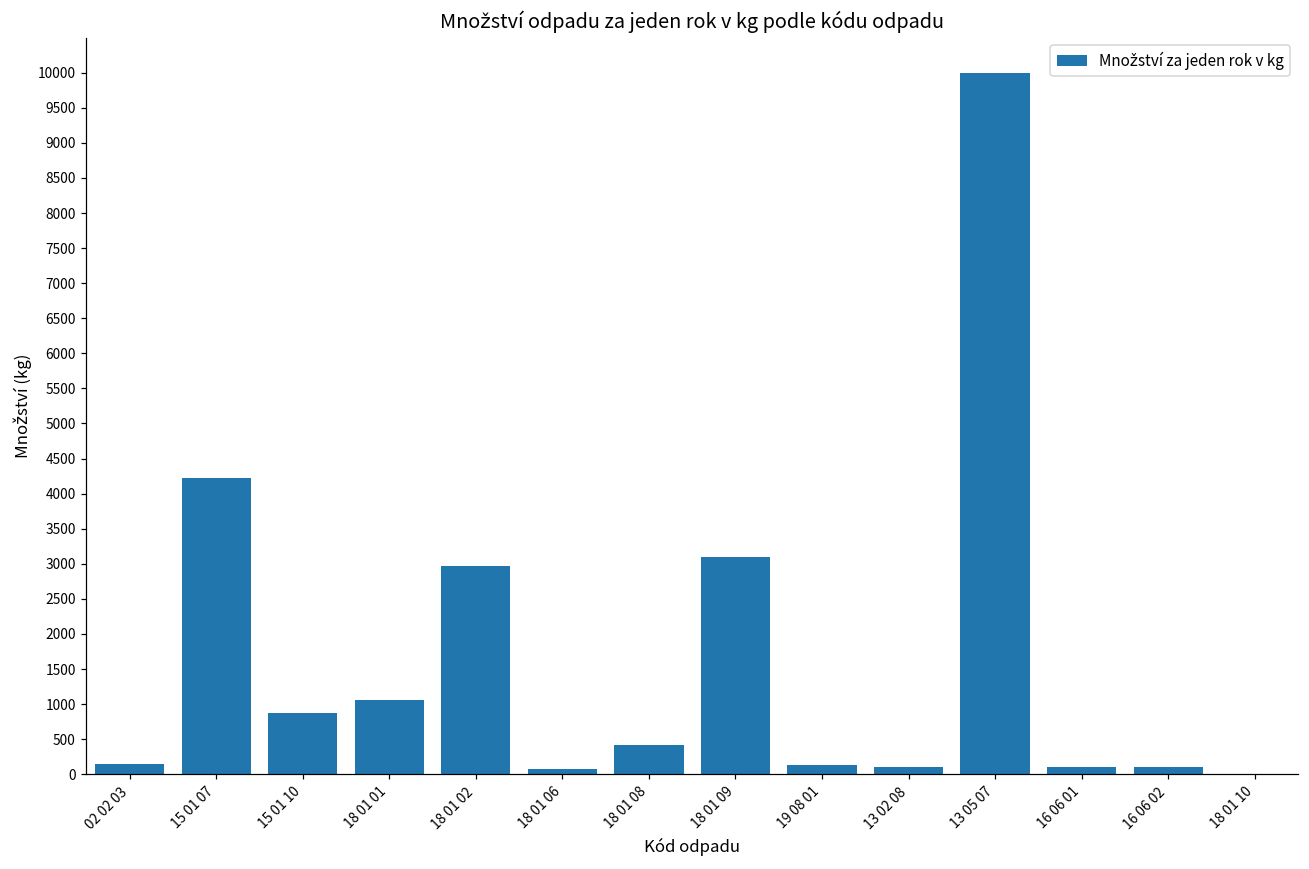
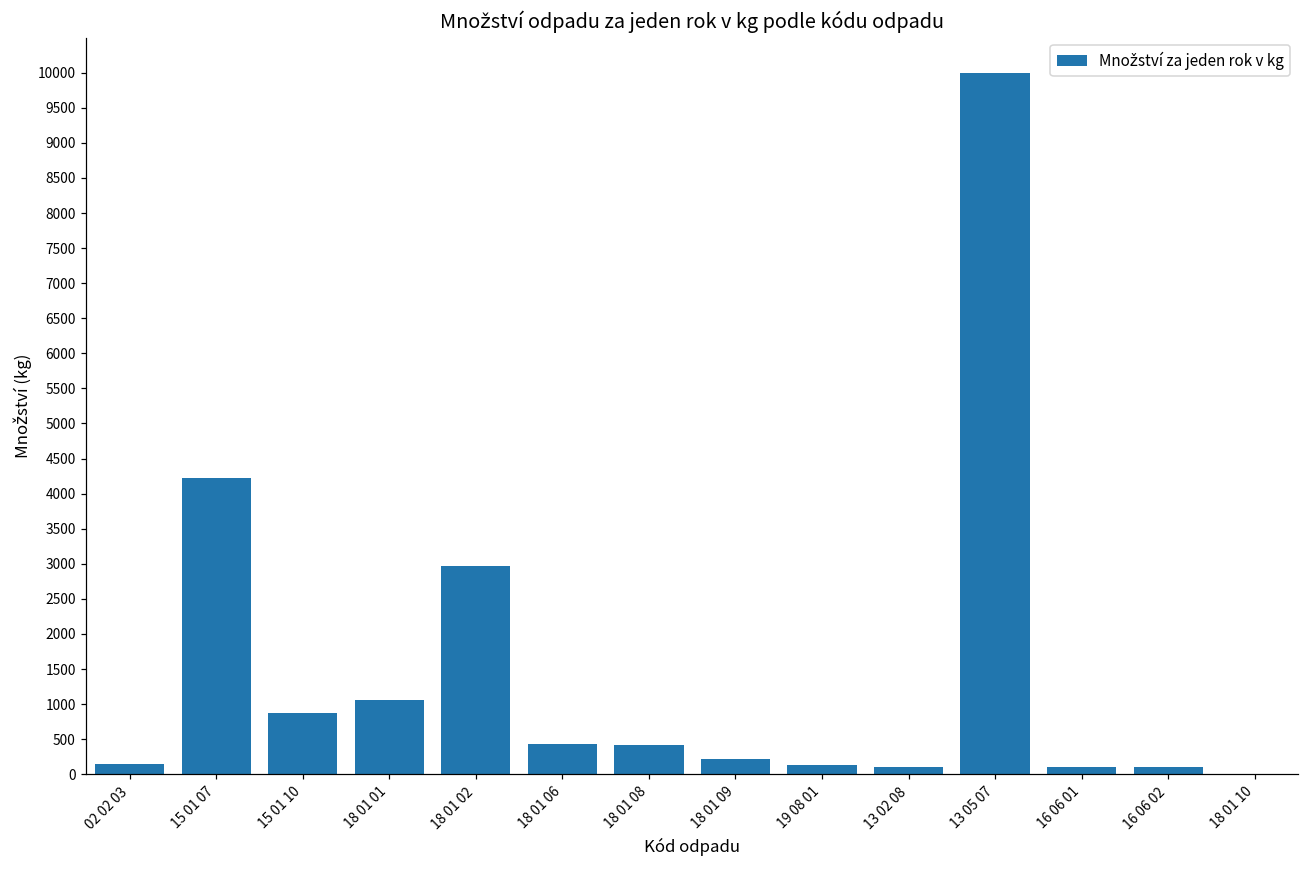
18 01 06: 100 -> 400
18 01 09: 3100 -> 200
